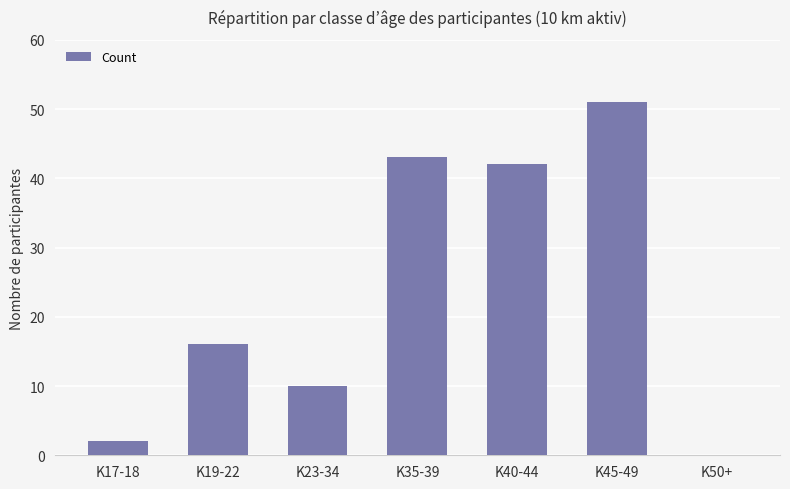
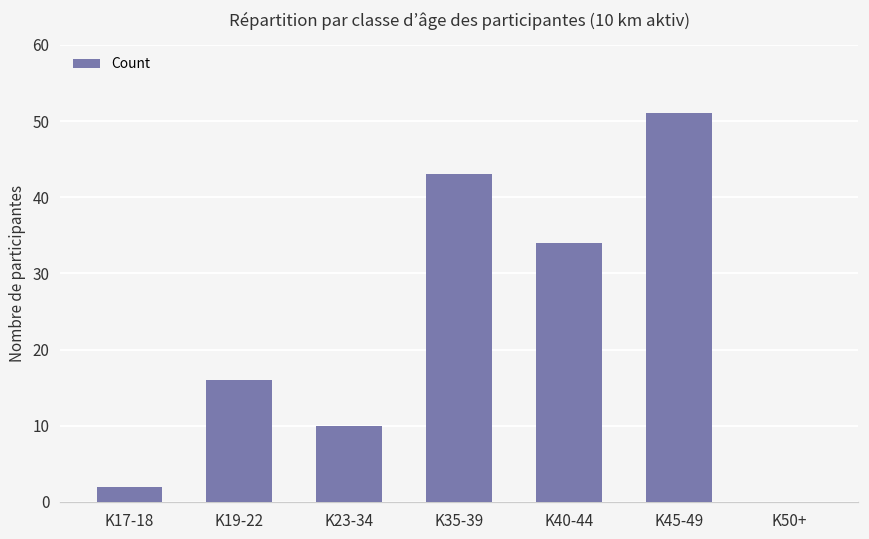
K40-44: 42 -> 34
